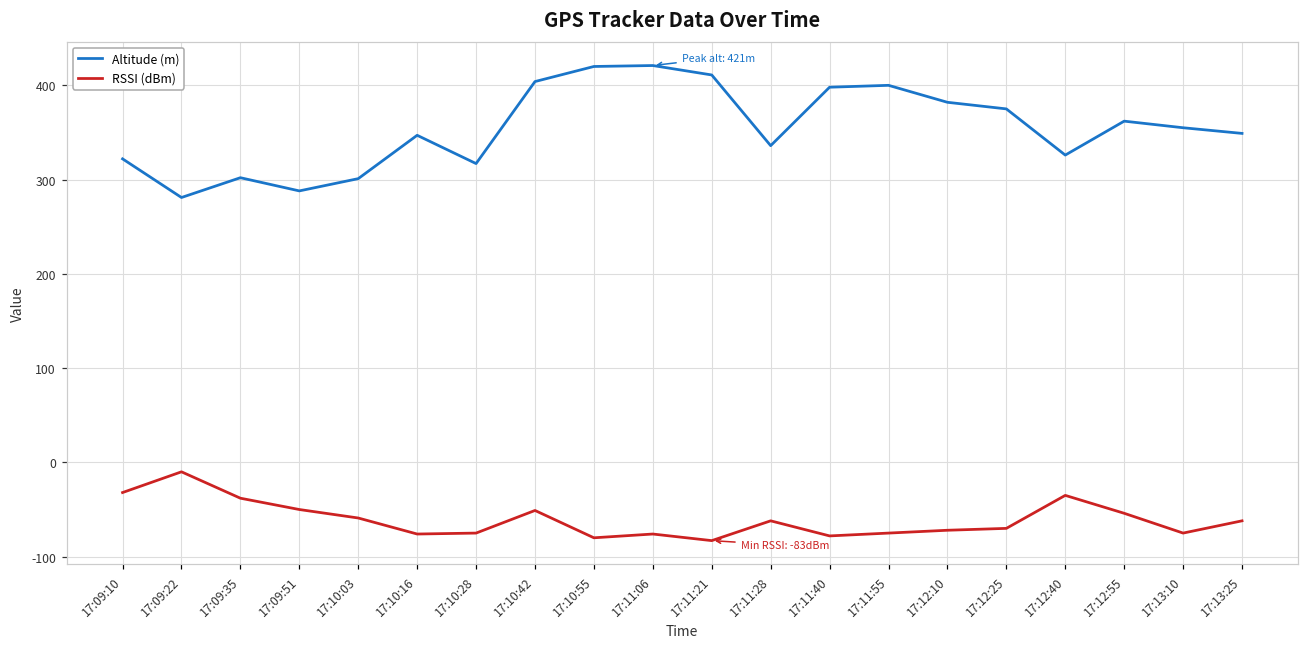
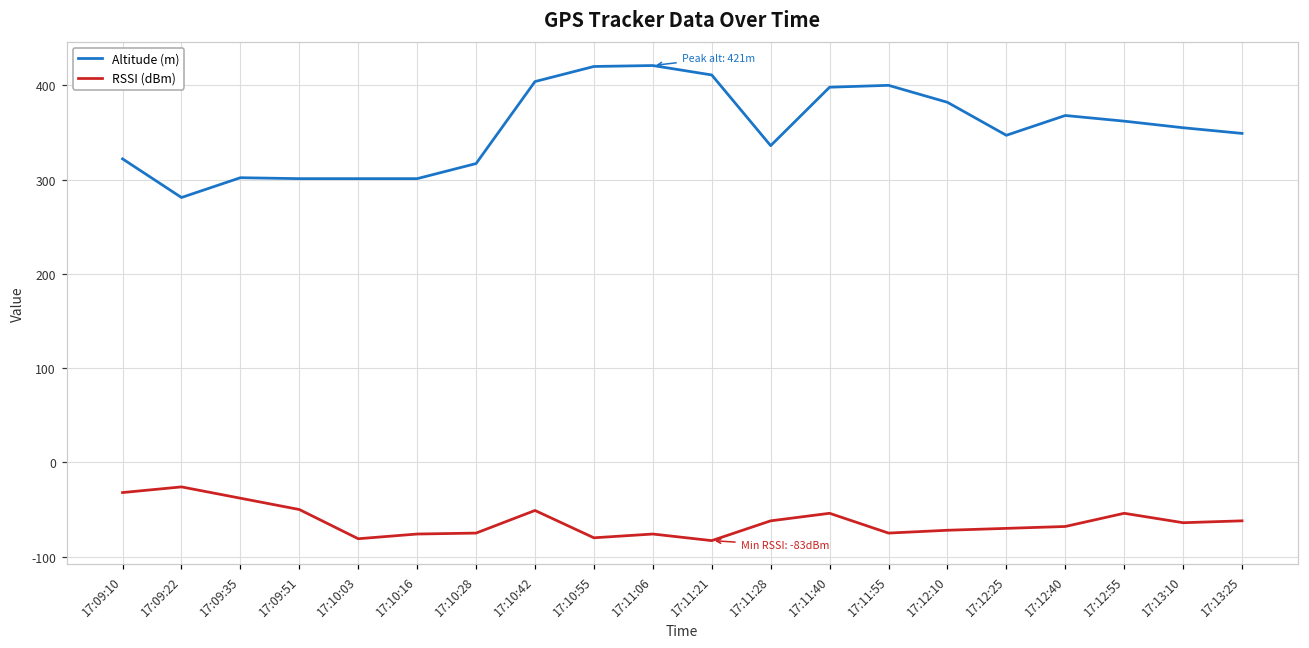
RSSI (dBm), 17:09:22: -10 -> -30
Altitude (m), 17:09:51: 290 -> 300
RSSI (dBm), 17:10:03: -60 -> -80
Altitude (m), 17:10:16: 350 -> 300
RSSI (dBm), 17:11:40: -80 -> -50
Altitude (m), 17:12:25: 380 -> 350
Altitude (m), 17:12:40: 330 -> 370
RSSI (dBm), 17:12:40: -40 -> -70
RSSI (dBm), 17:13:10: -80 -> -60
